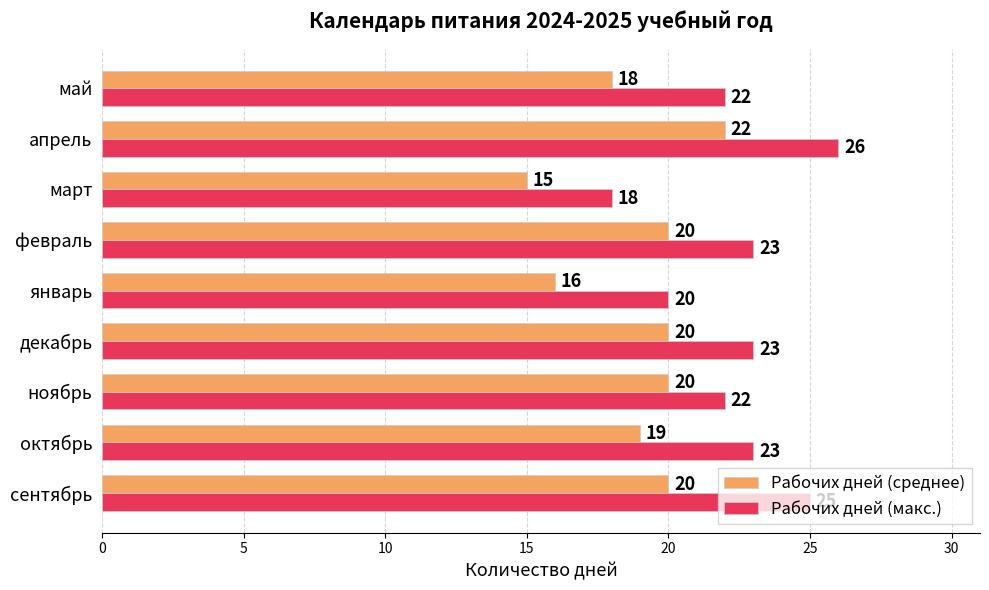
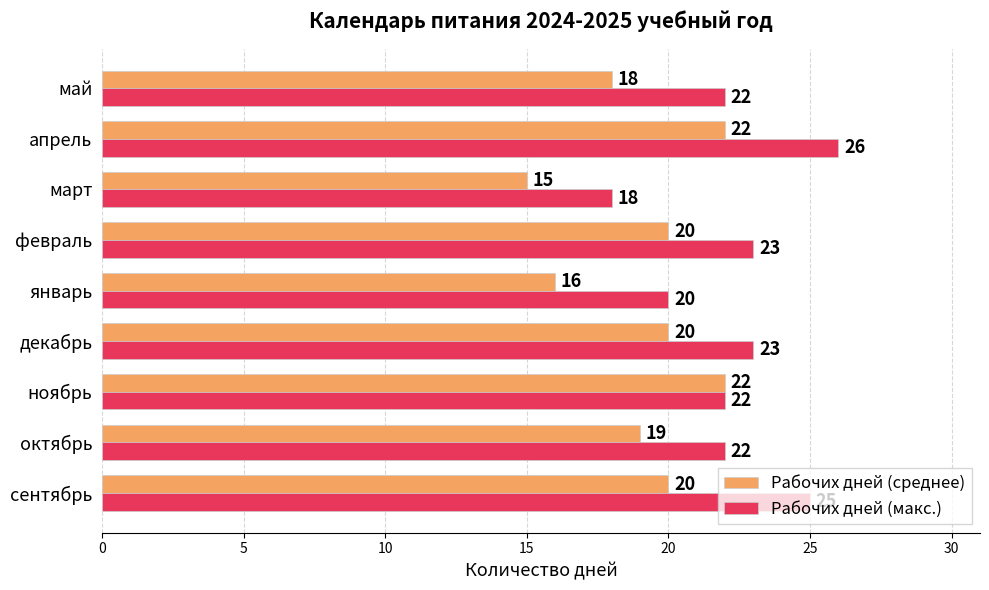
Рабочих дней (среднее), ноябрь: 20 -> 22
Рабочих дней (макс.), октябрь: 23 -> 22
